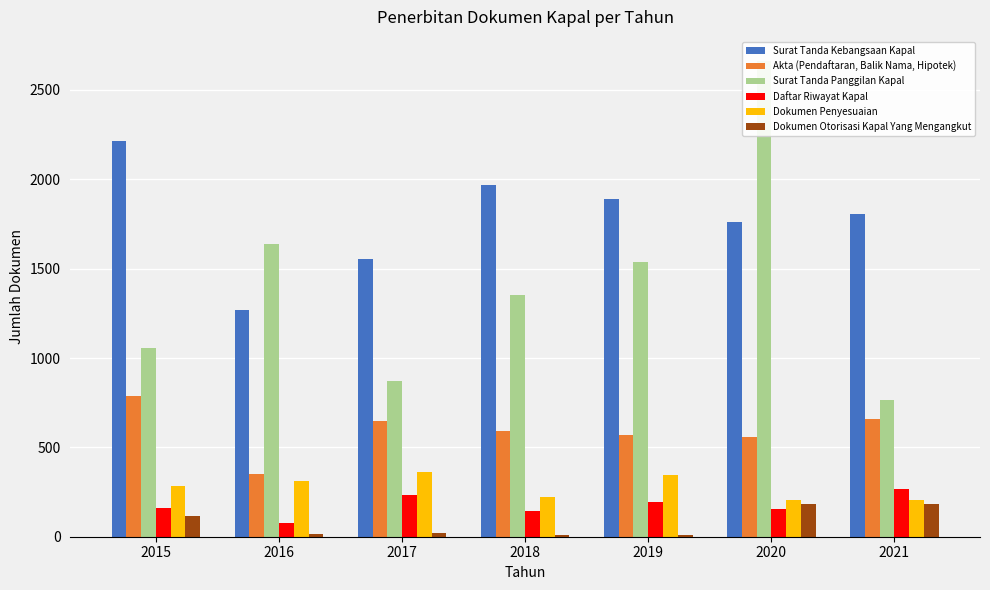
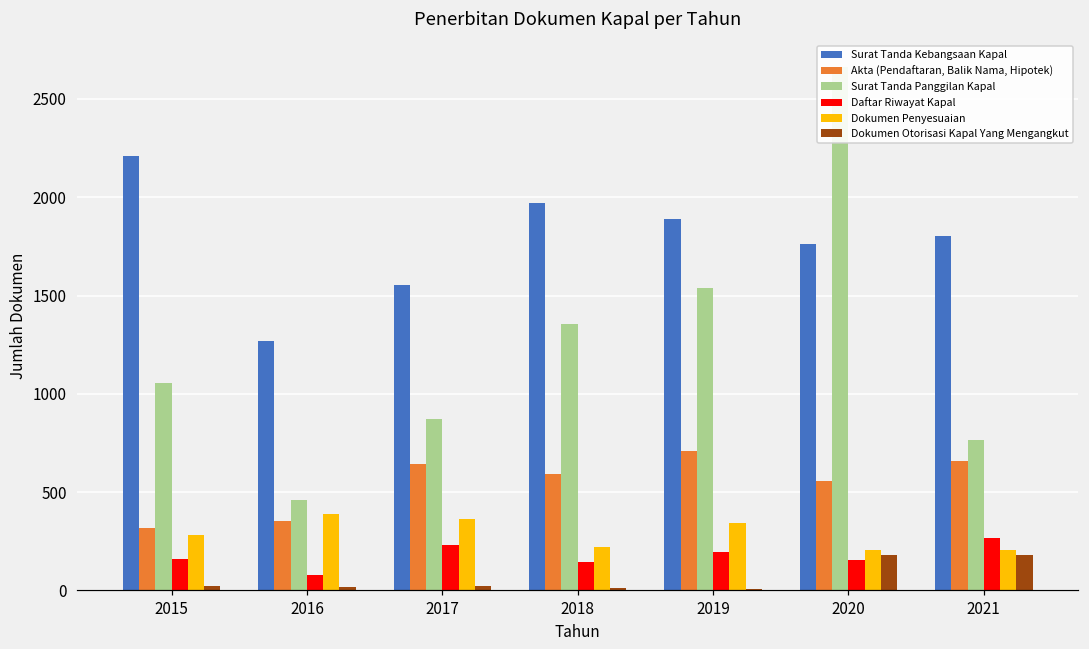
Akta (Pendaftaran, Balik Nama, Hipotek), 2015: 790 -> 320
Dokumen Otorisasi Kapal Yang Mengangkut, 2015: 110 -> 20
Surat Tanda Panggilan Kapal, 2016: 1640 -> 460
Dokumen Penyesuaian, 2016: 310 -> 390
Akta (Pendaftaran, Balik Nama, Hipotek), 2019: 570 -> 710
